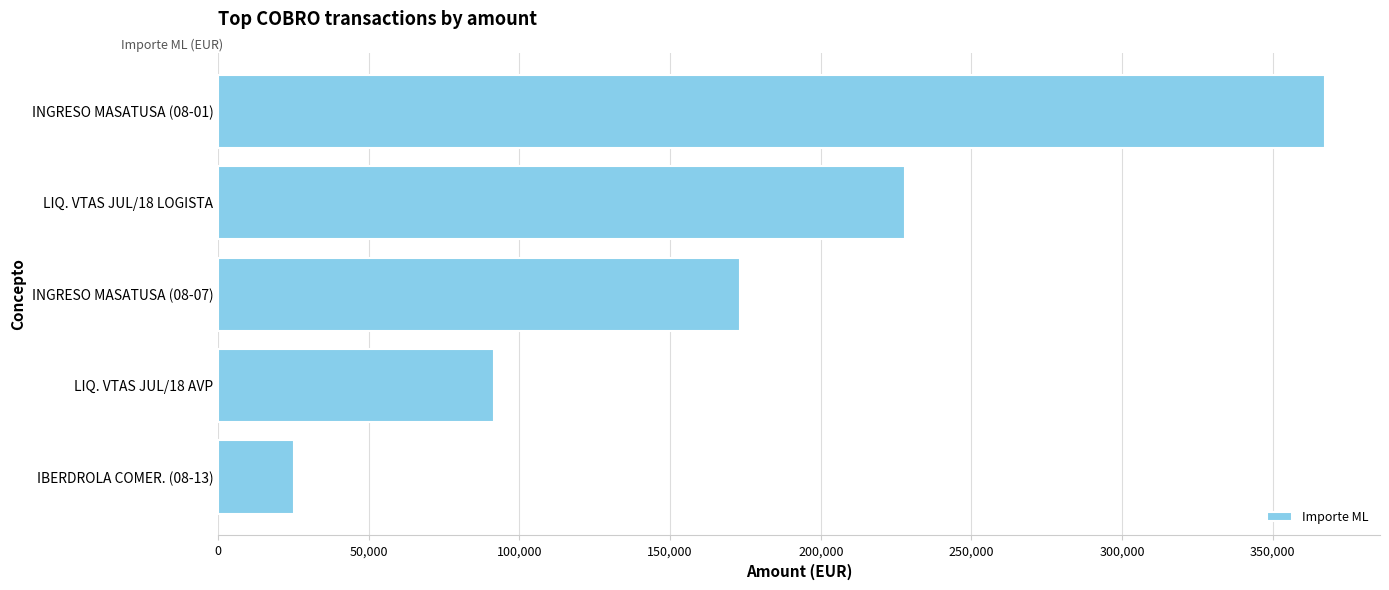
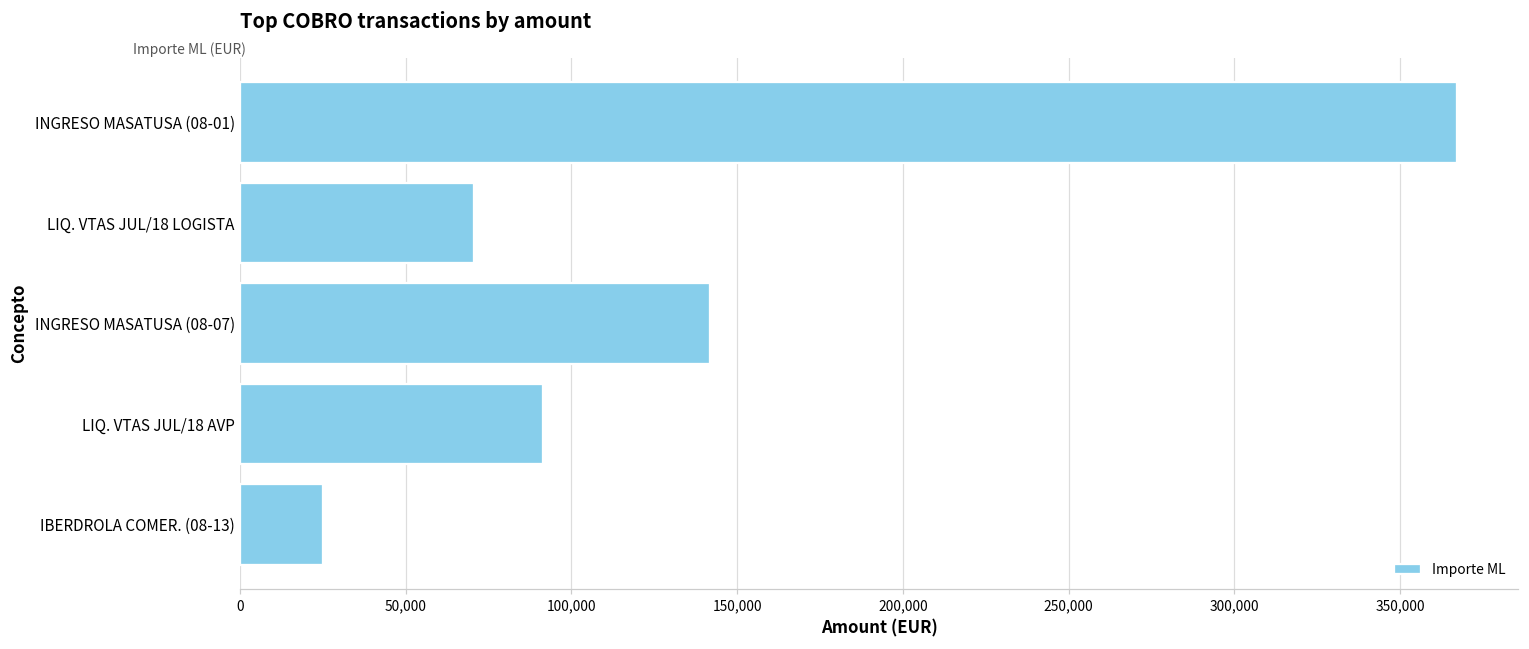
LIQ. VTAS JUL/18 LOGISTA: 228,000 -> 70,000
INGRESO MASATUSA (08-07): 173,000 -> 142,000
